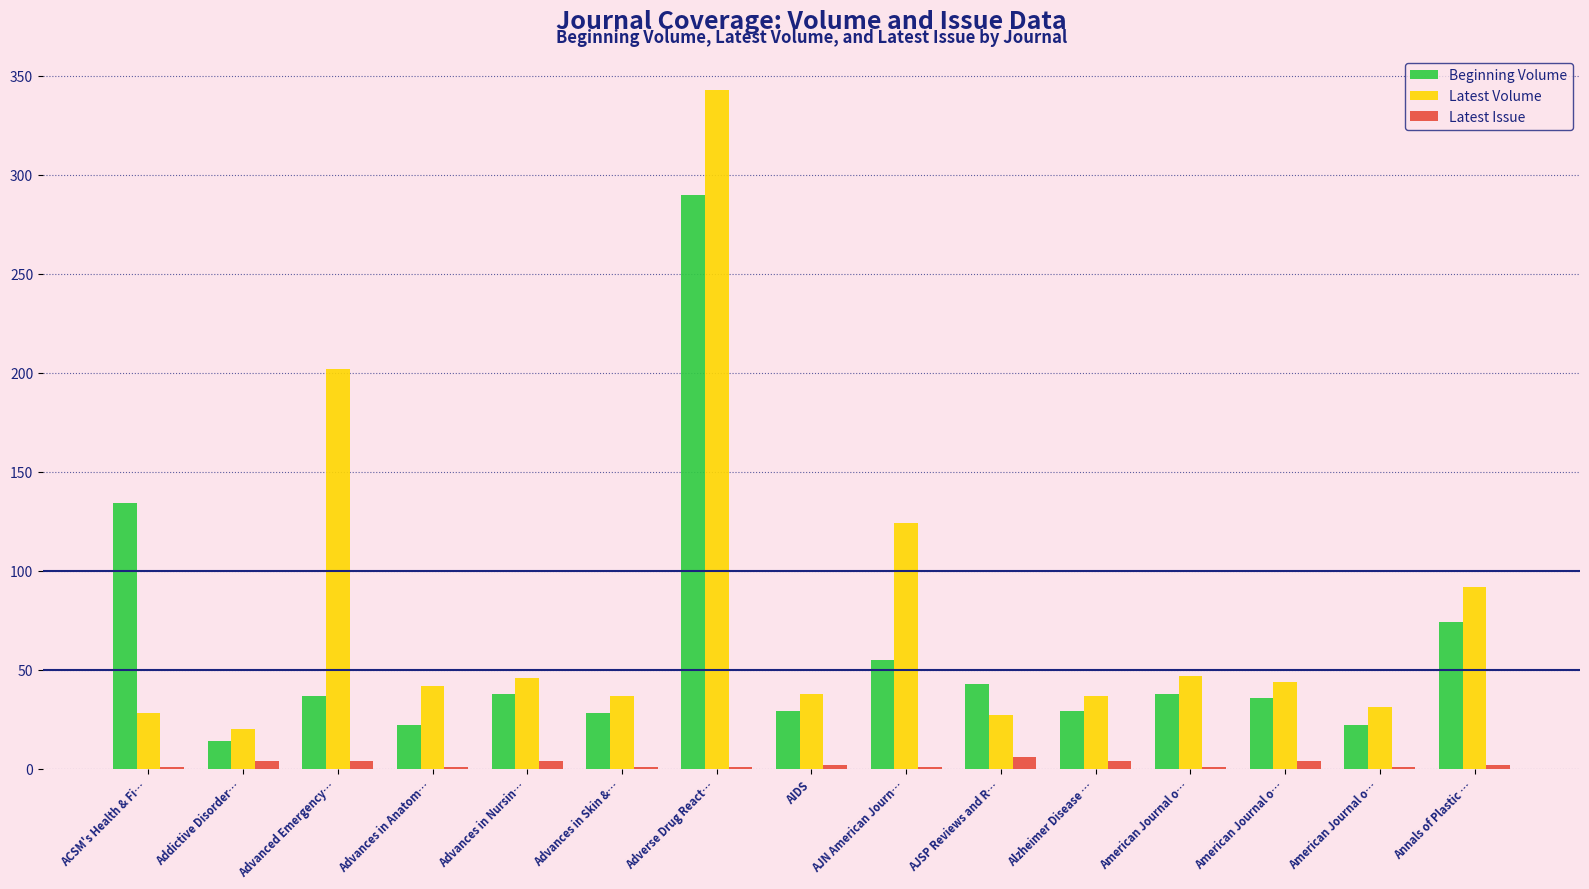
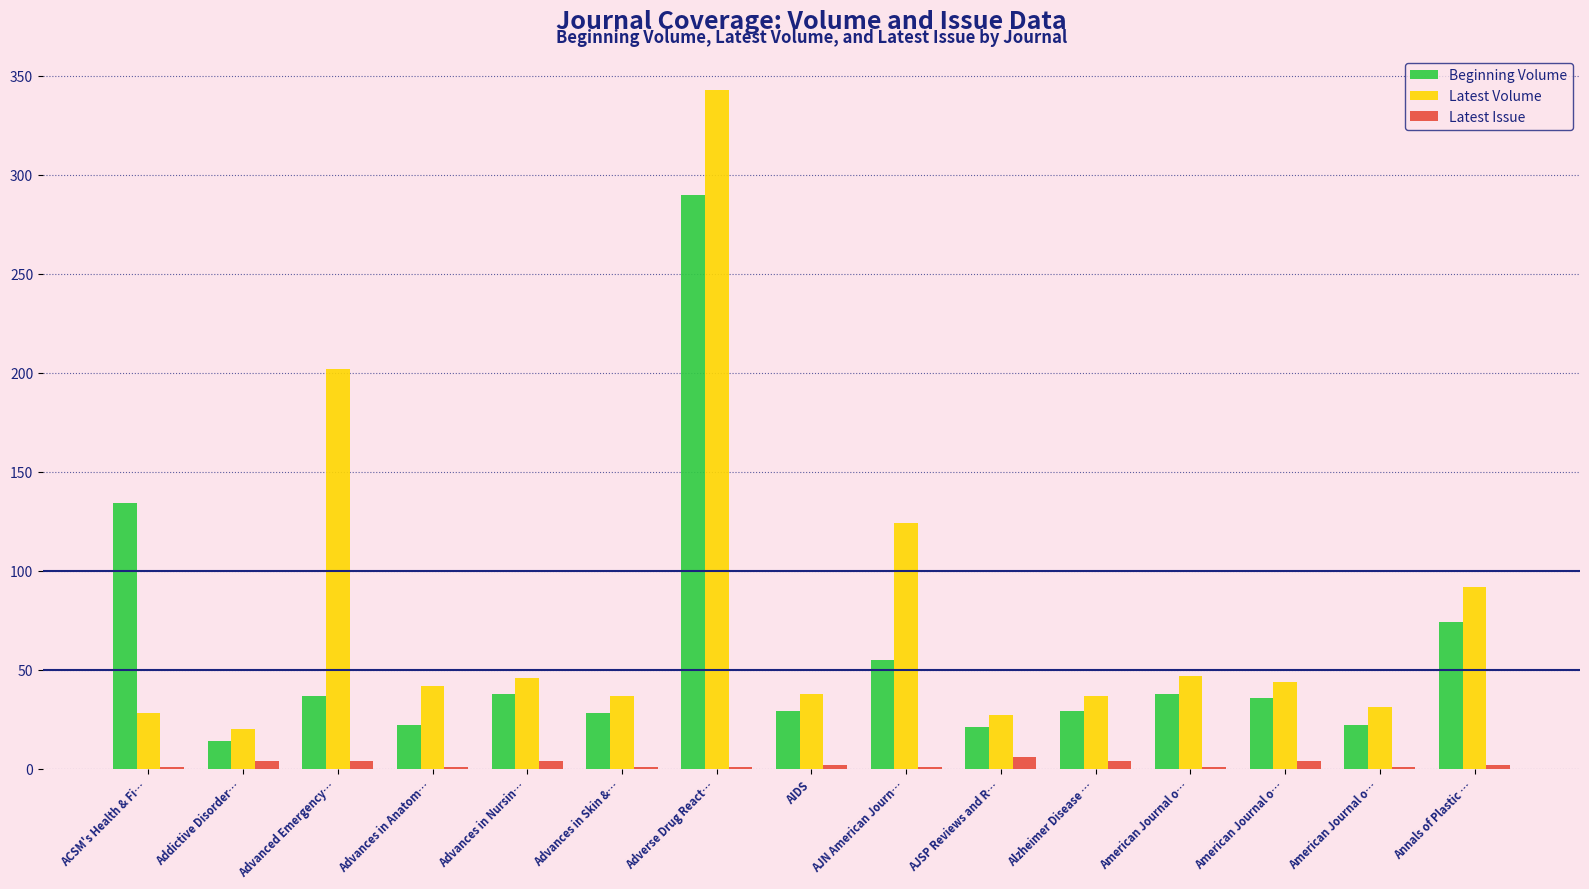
Beginning Volume, AJSP Reviews and R…: 43 -> 21
